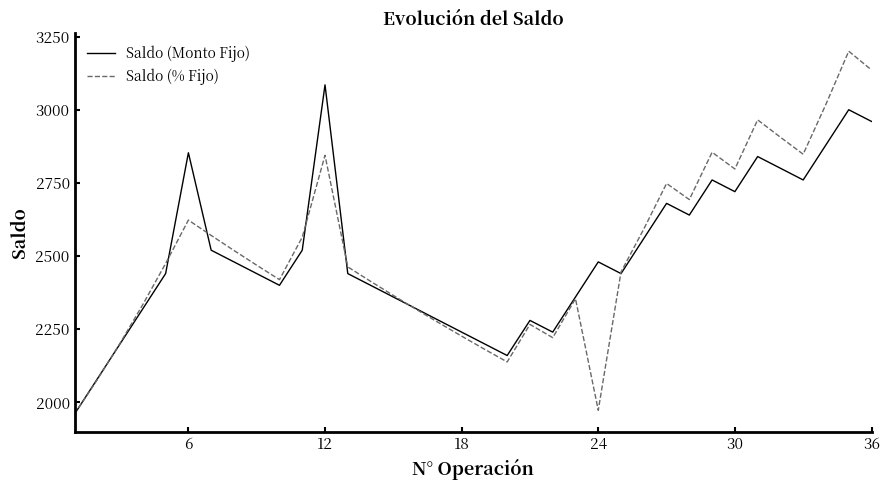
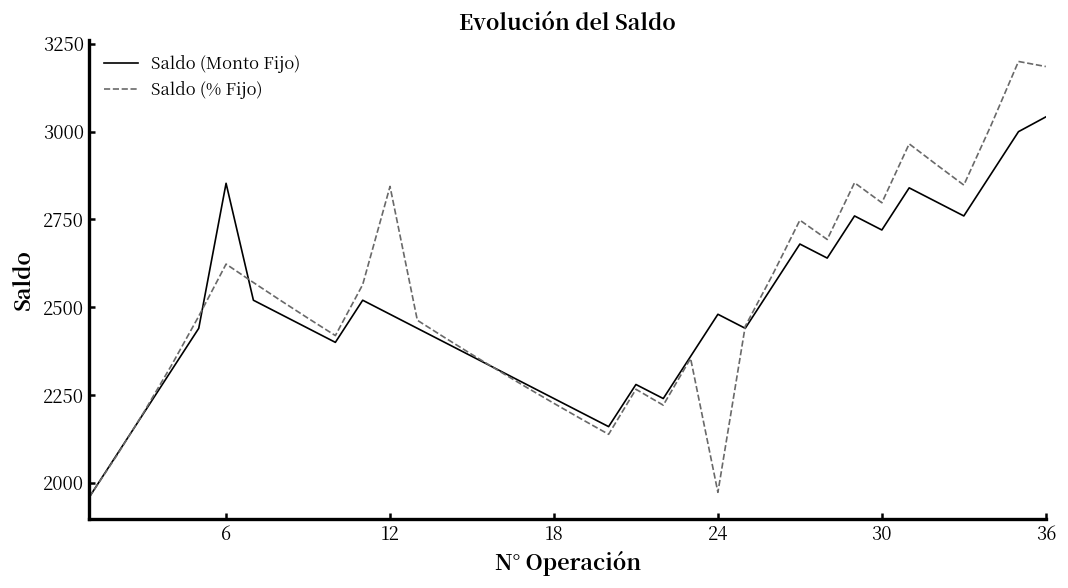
Saldo (Monto Fijo), 12: 3090 -> 2480
Saldo (Monto Fijo), 36: 2960 -> 3040
Saldo (% Fijo), 36: 3140 -> 3190
